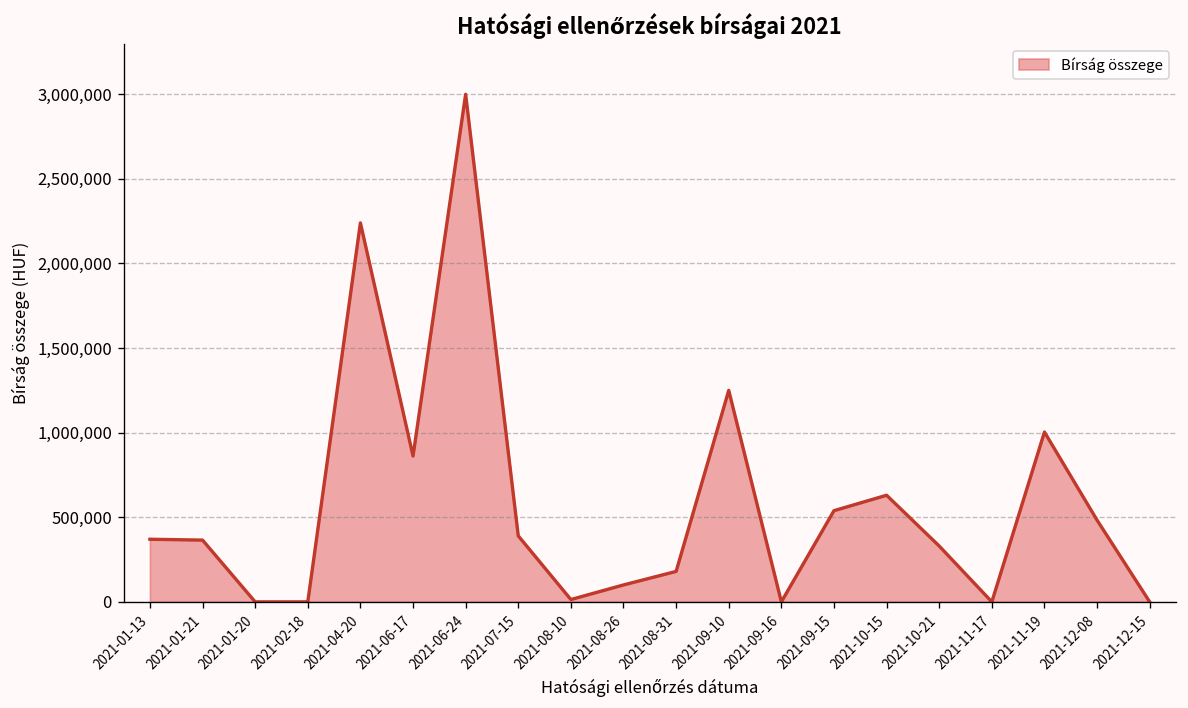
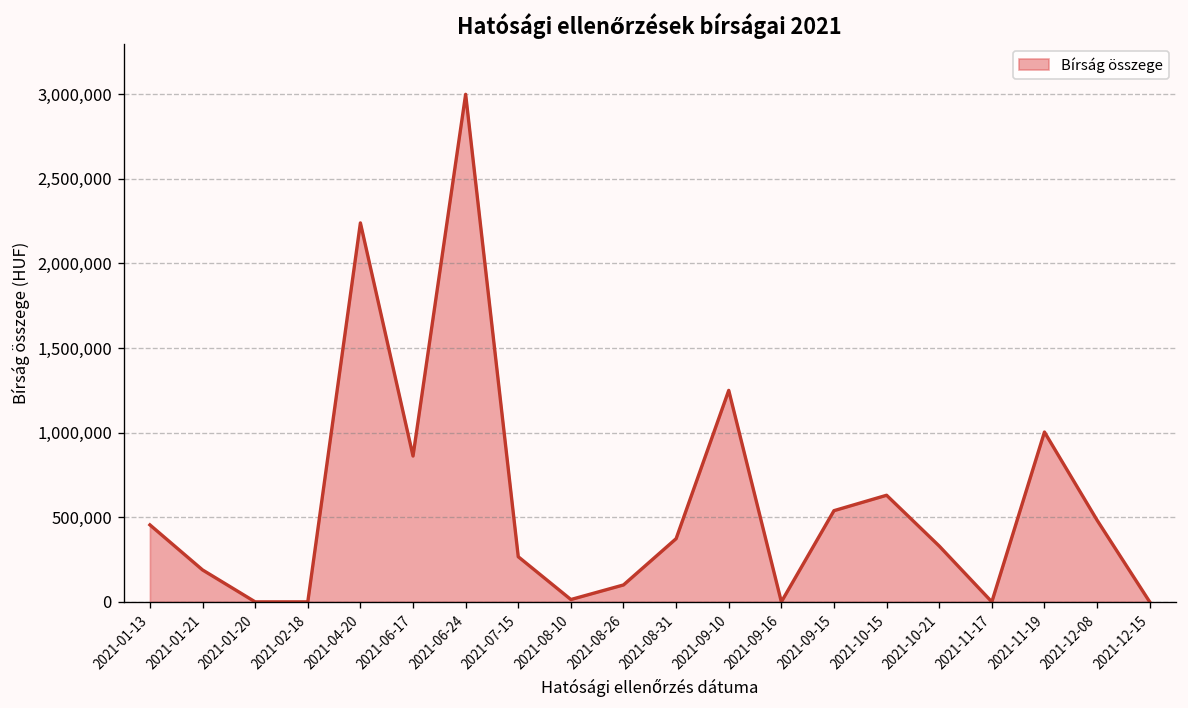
2021-01-13: 370,000 -> 460,000
2021-01-21: 370,000 -> 190,000
2021-07-15: 390,000 -> 270,000
2021-08-31: 180,000 -> 370,000
